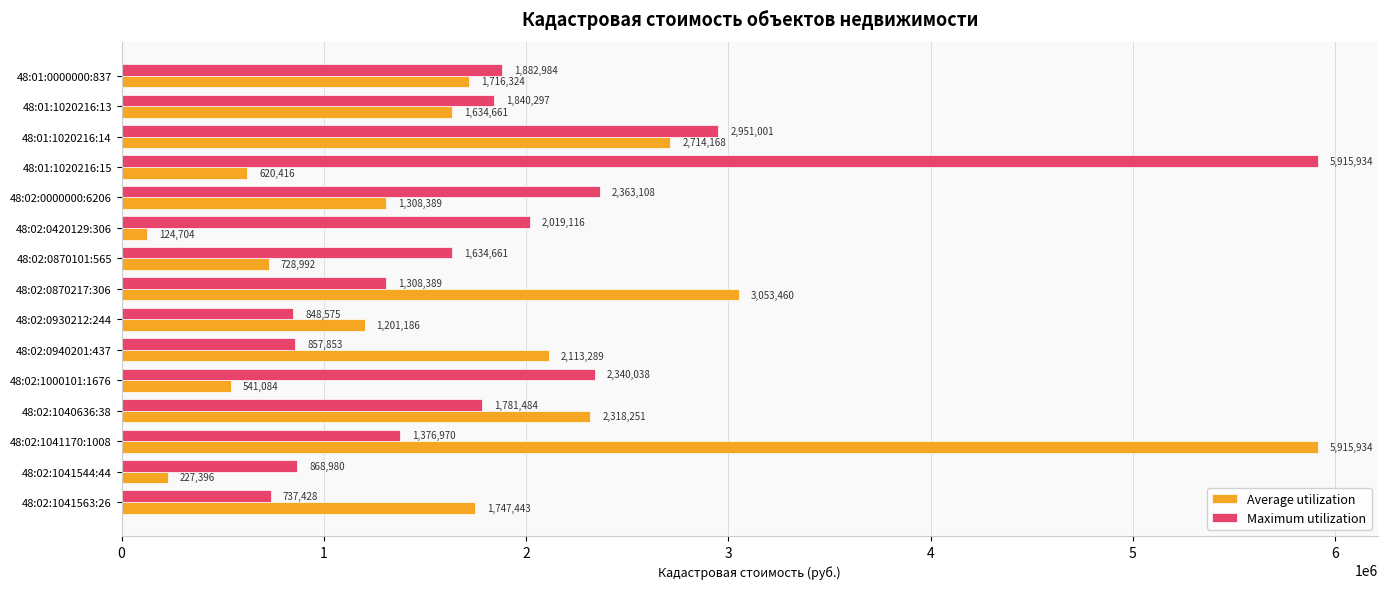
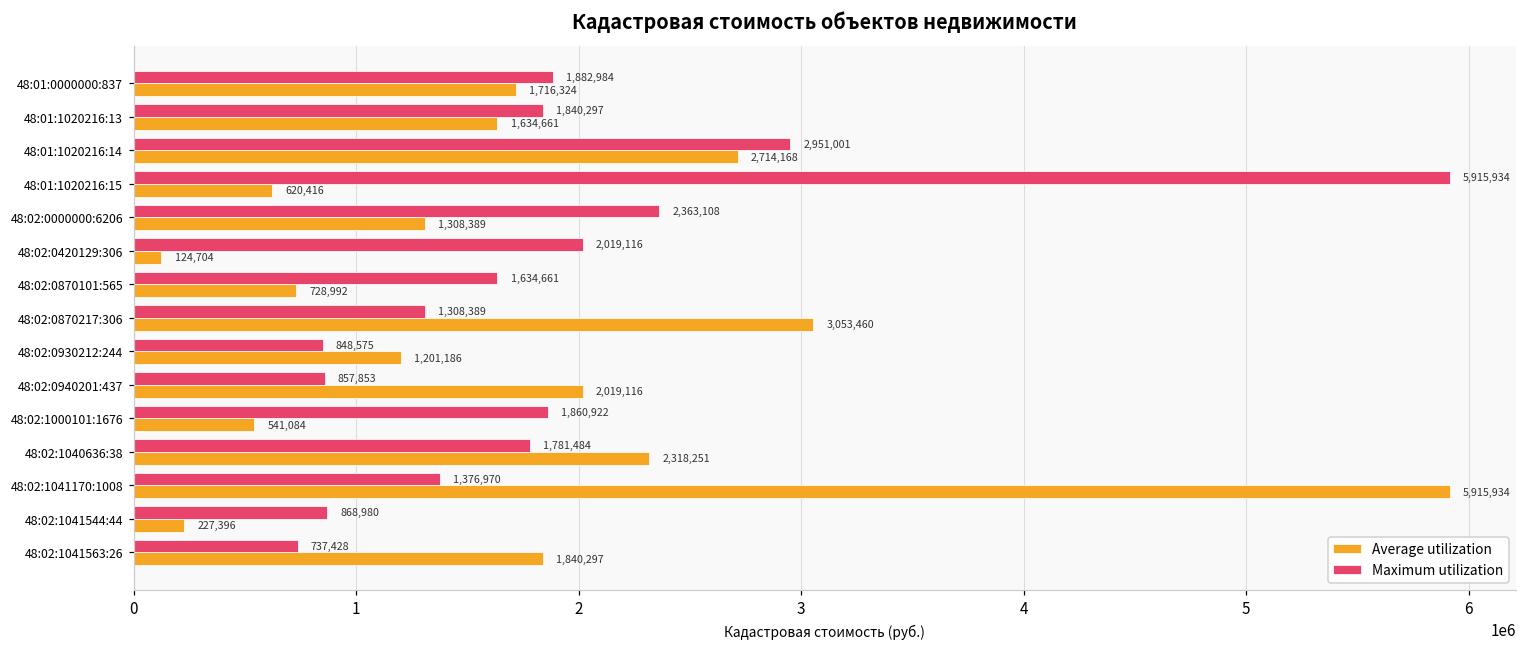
Average utilization, 48:02:0940201:437: 2,113,289 -> 2,019,116
Maximum utilization, 48:02:1000101:1676: 2,340,038 -> 1,860,922
Average utilization, 48:02:1041563:26: 1,747,443 -> 1,840,297
